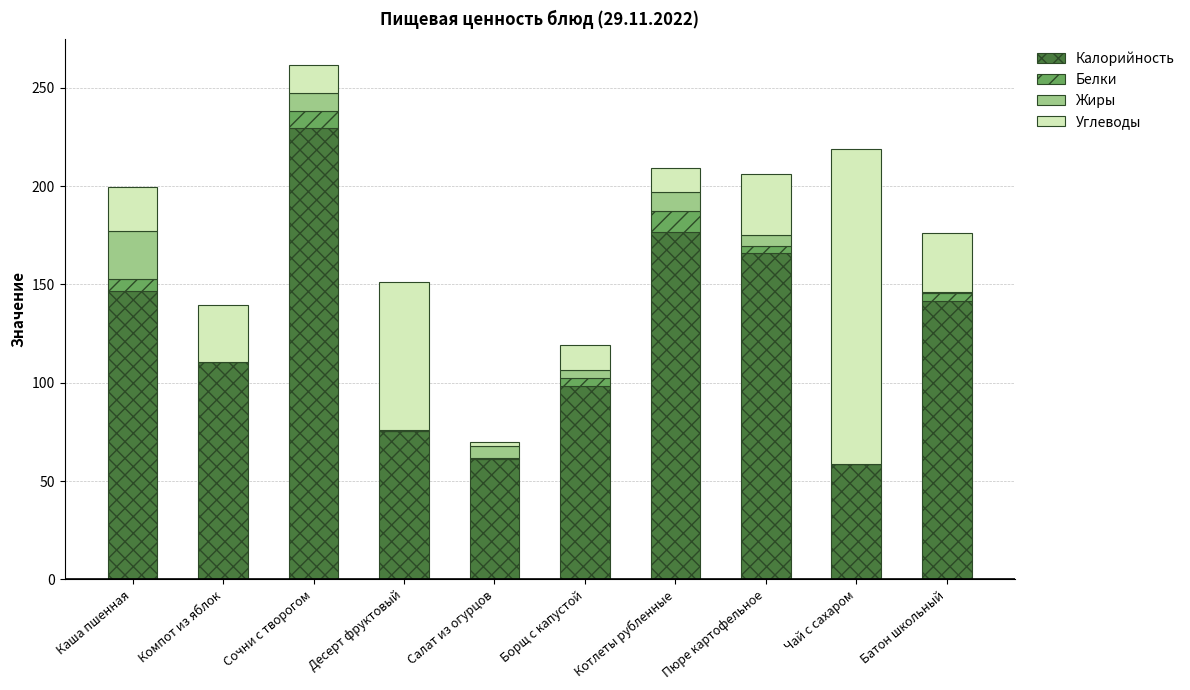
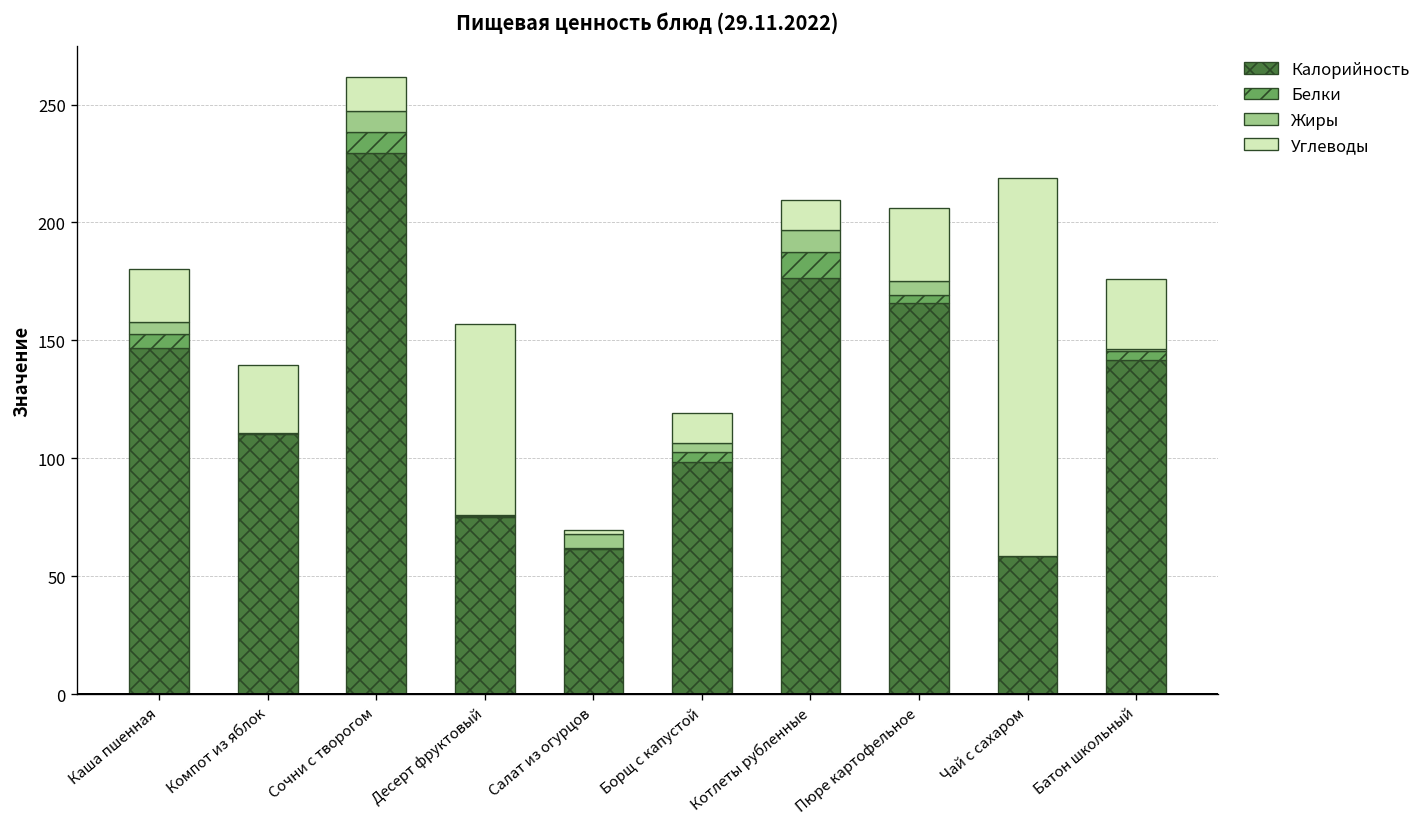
Жиры, Каша пшенная: 25 -> 5
Углеводы, Десерт фруктовый: 75 -> 81
